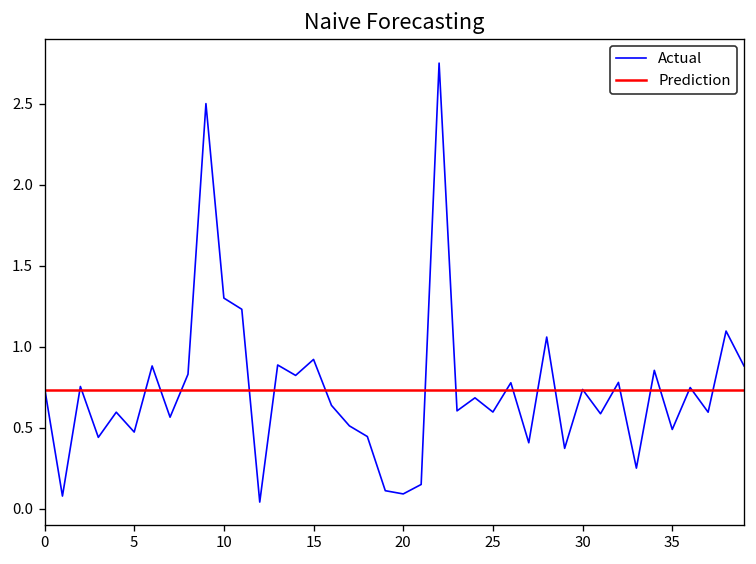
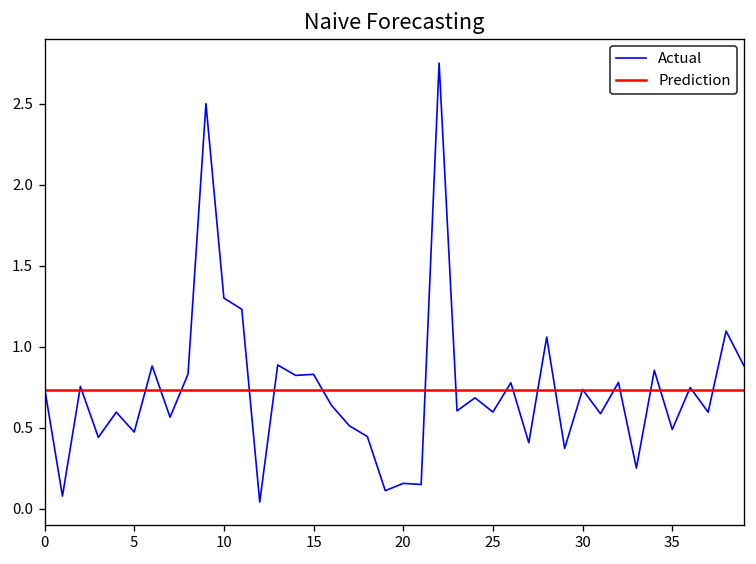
15: 0.92 -> 0.83
20: 0.09 -> 0.16
